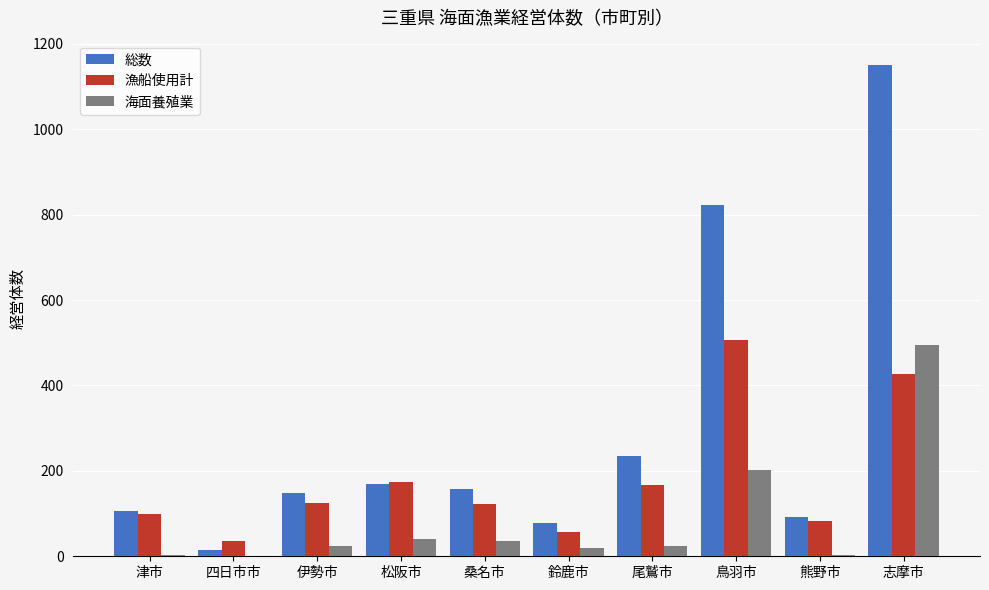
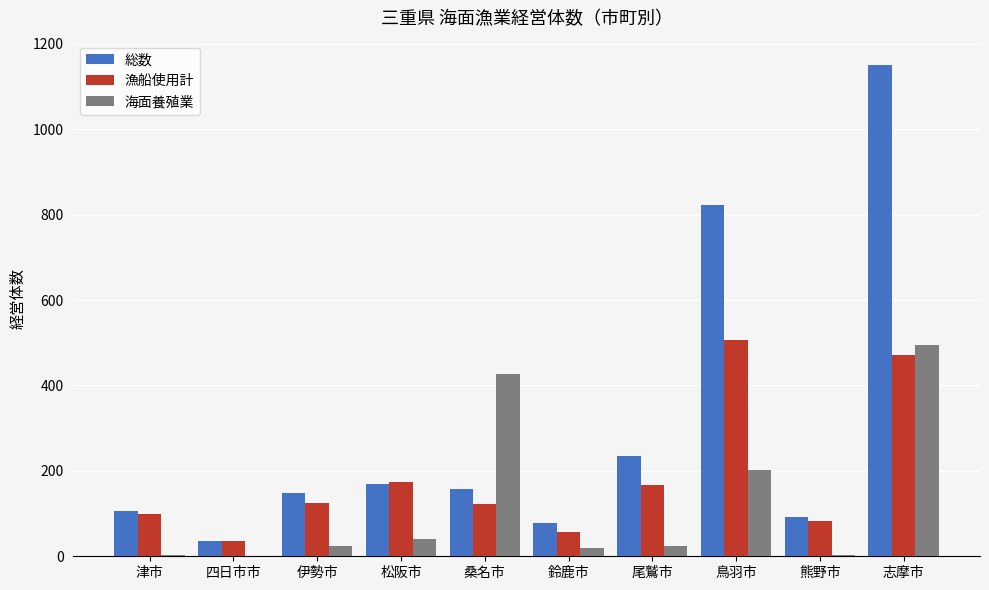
総数, 四日市市: 20 -> 40
海面養殖業, 桑名市: 40 -> 430
漁船使用計, 志摩市: 430 -> 470
